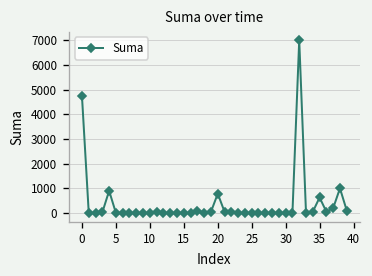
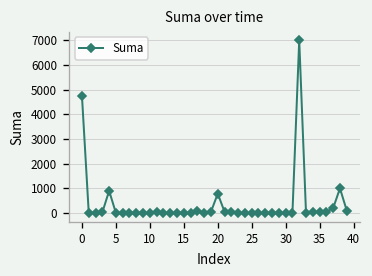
35: 600 -> 100
